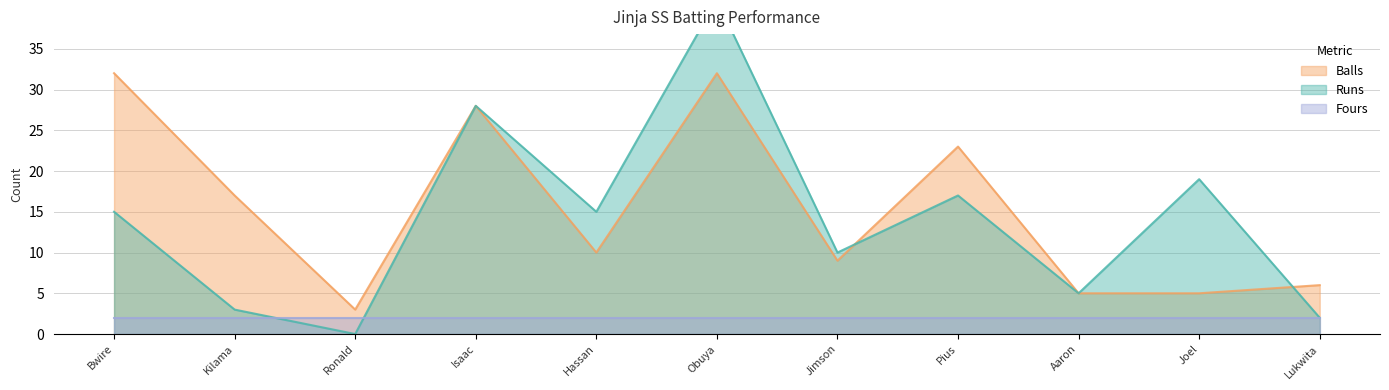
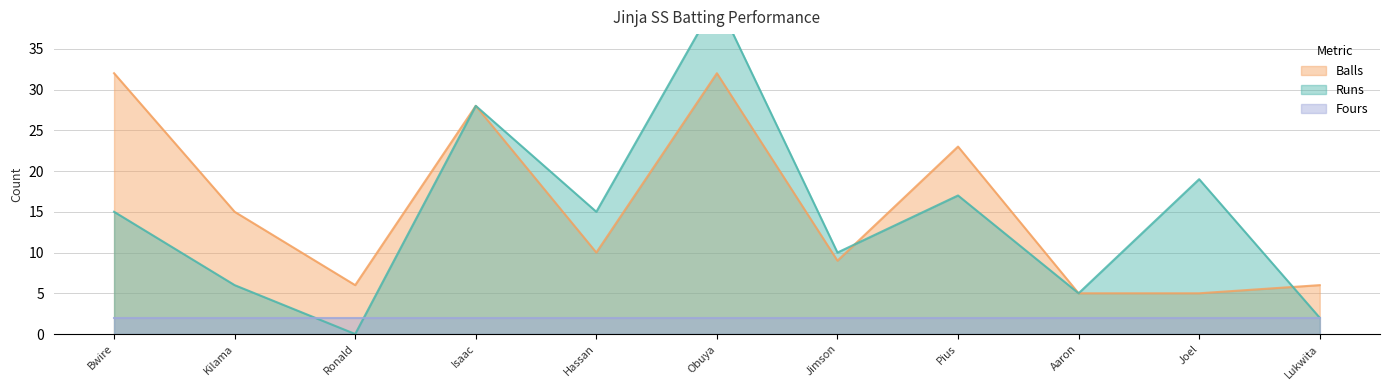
Balls, Kilama: 17 -> 15
Runs, Kilama: 3 -> 6
Balls, Ronald: 3 -> 6
